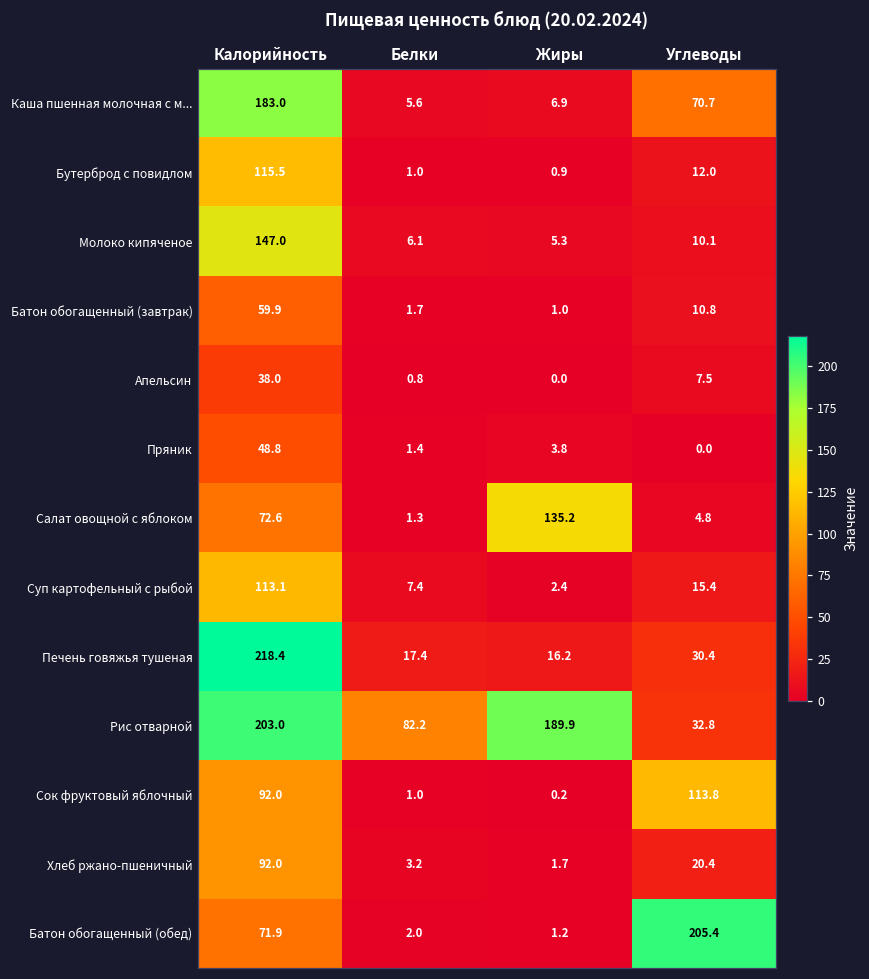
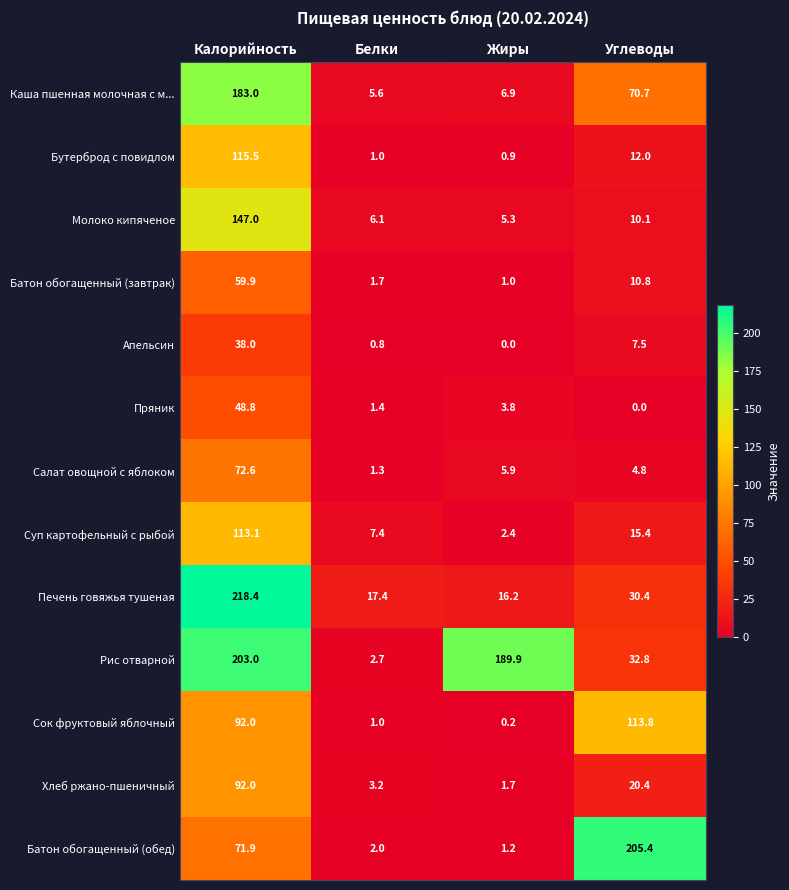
Салат овощной с яблоком, Жиры: 135.2 -> 5.9
Рис отварной, Белки: 82.2 -> 2.7
